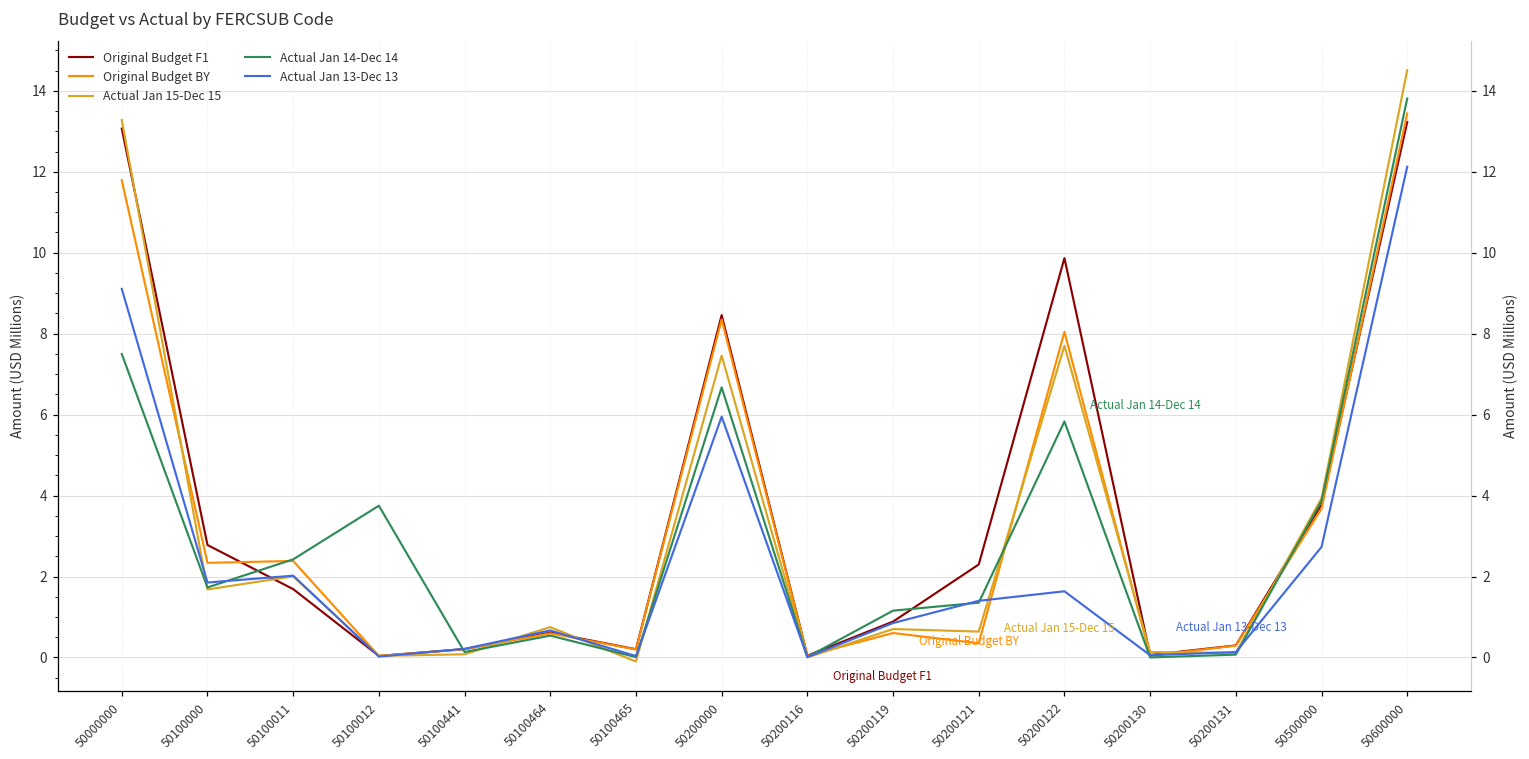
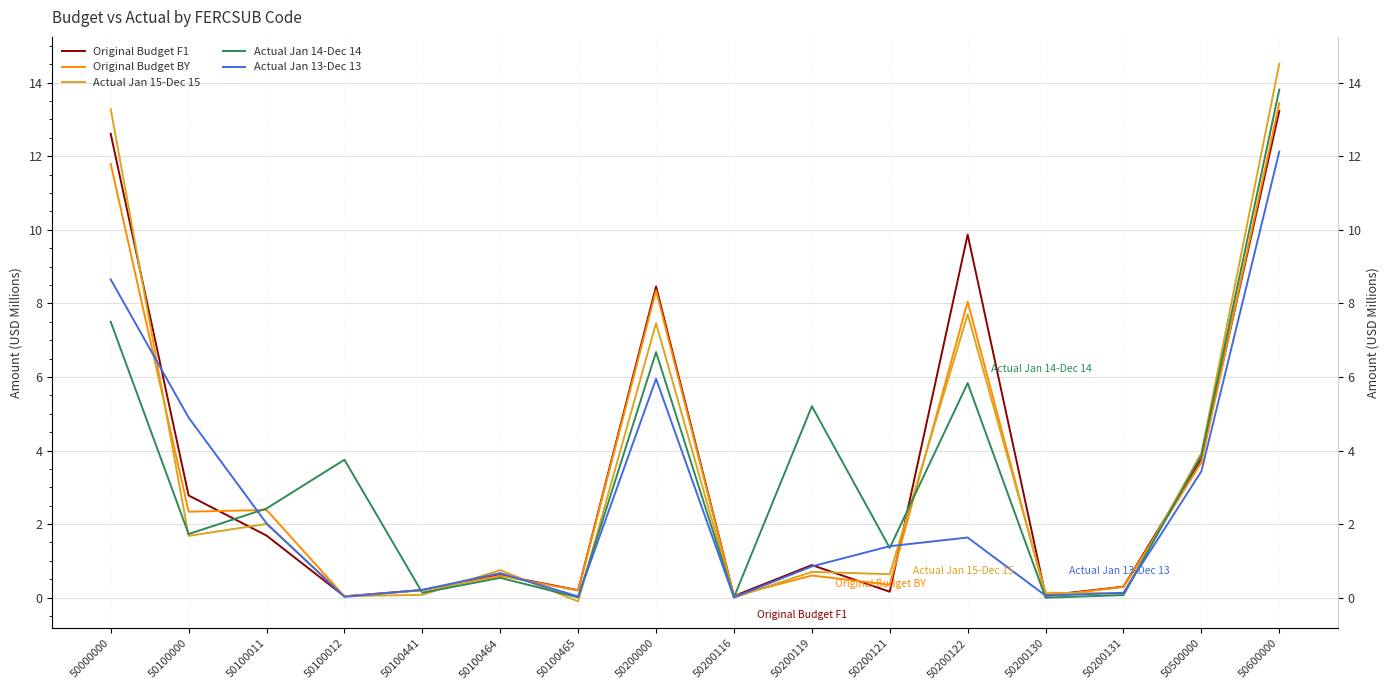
Original Budget F1, 50000000: 13.1 -> 12.6
Actual Jan 13-Dec 13, 50000000: 9.1 -> 8.7
Actual Jan 13-Dec 13, 50100000: 1.9 -> 4.9
Actual Jan 14-Dec 14, 50200119: 1.2 -> 5.2
Original Budget F1, 50200121: 2.3 -> 0.2
Actual Jan 13-Dec 13, 50500000: 2.7 -> 3.4
